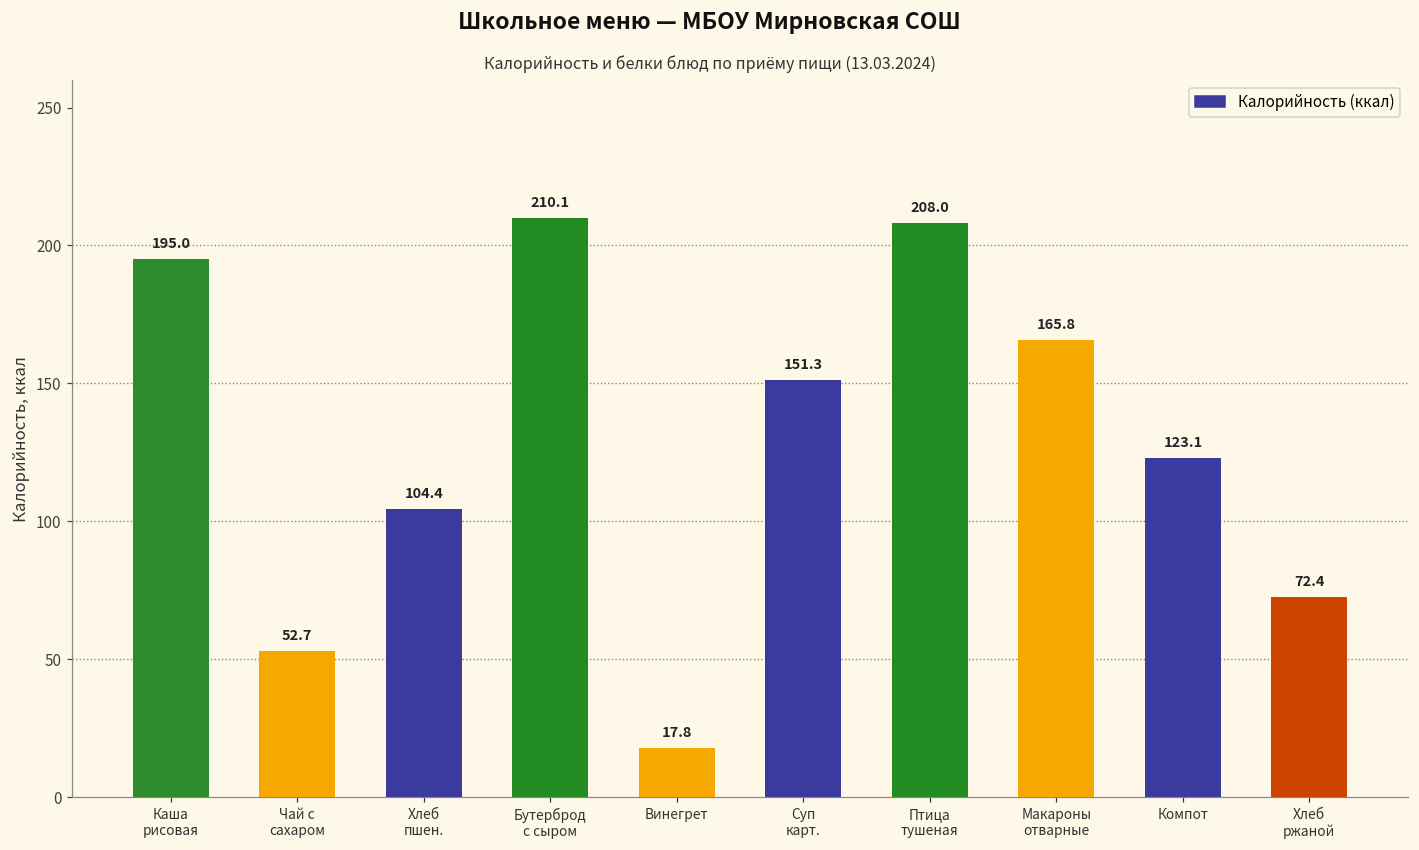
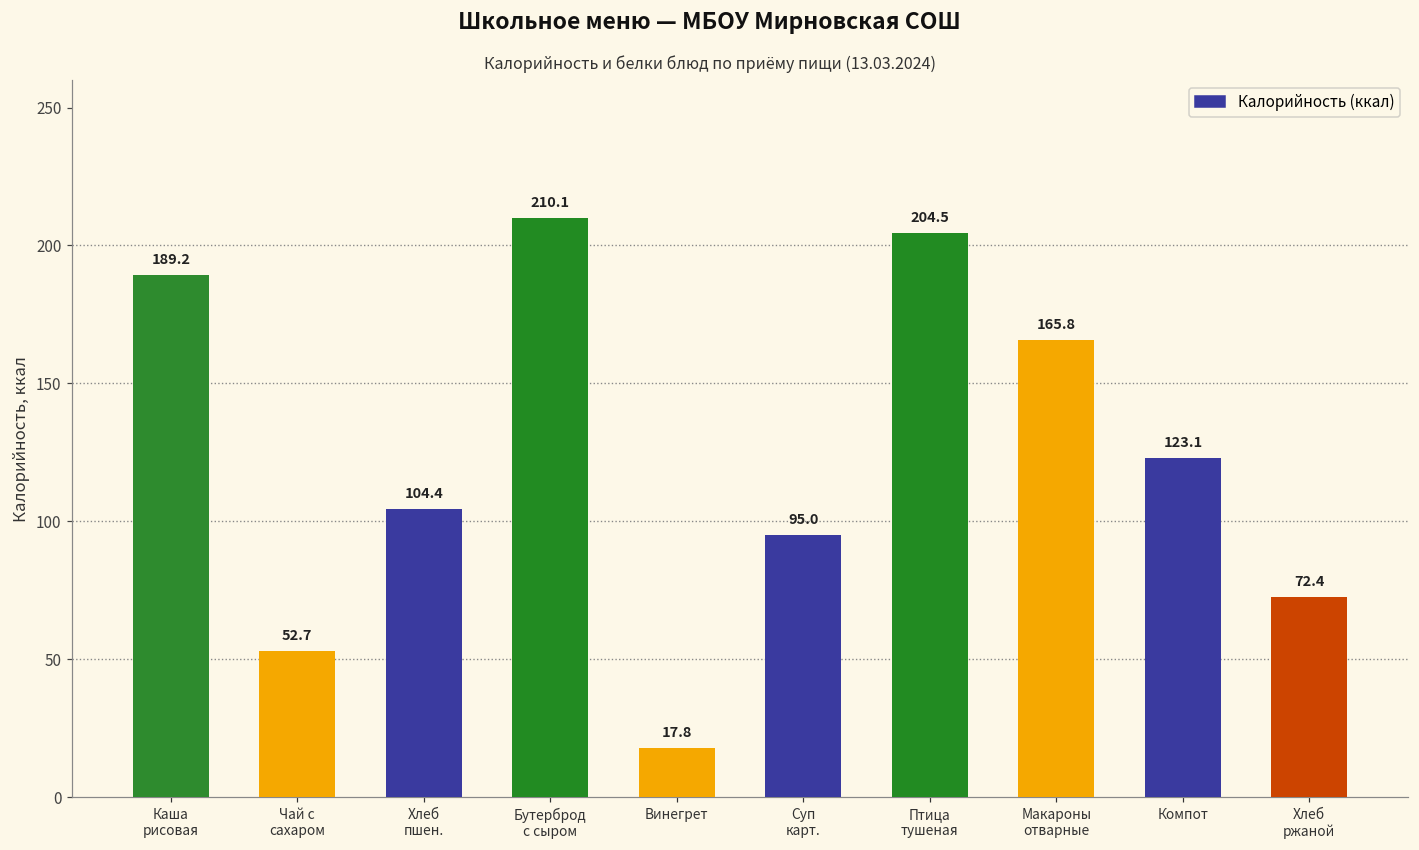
Каша рисовая: 195.0 -> 189.2
Суп карт.: 151.3 -> 95.0
Птица тушеная: 208.0 -> 204.5
